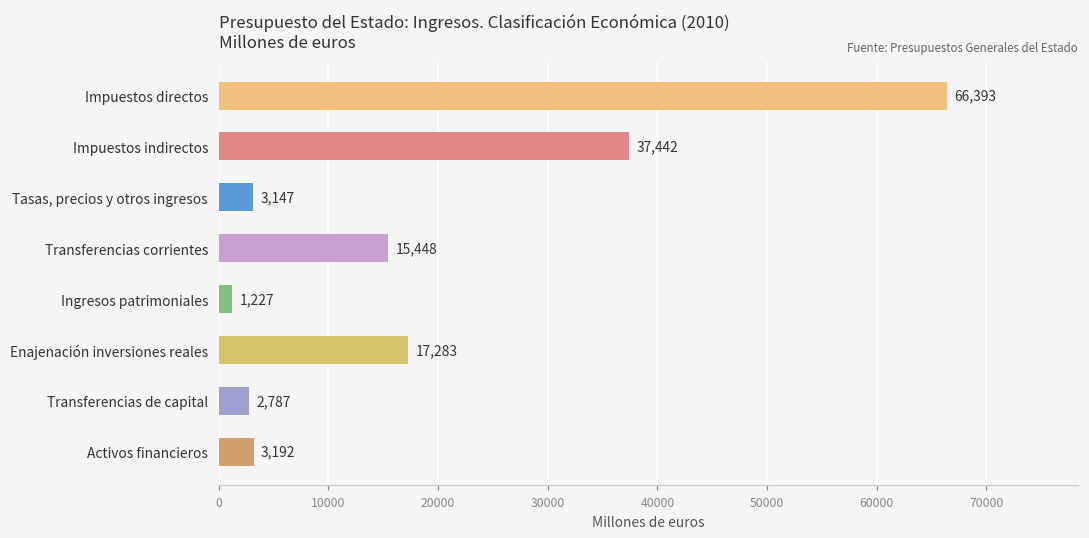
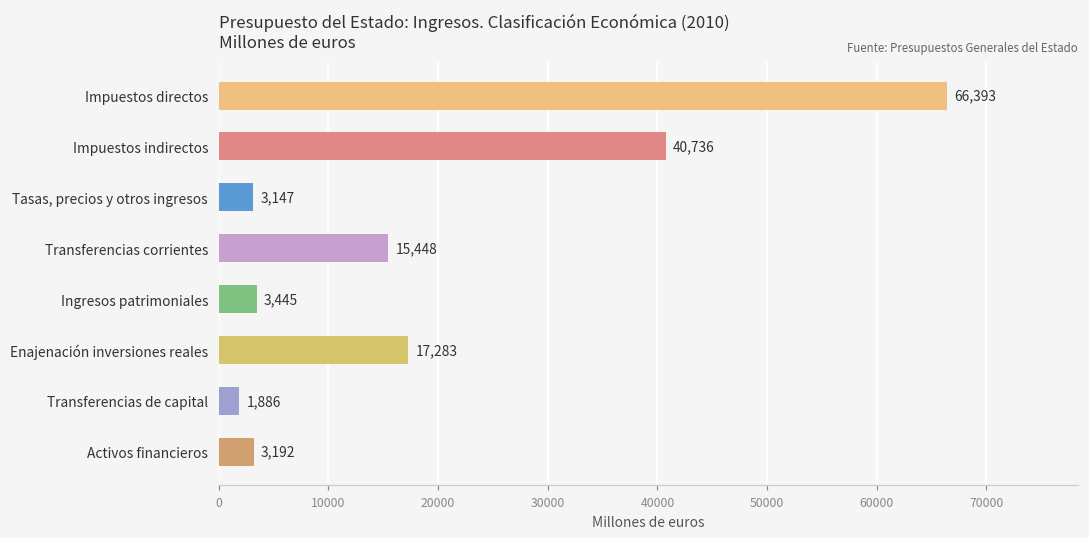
Impuestos indirectos: 37,442 -> 40,736
Ingresos patrimoniales: 1,227 -> 3,445
Transferencias de capital: 2,787 -> 1,886
